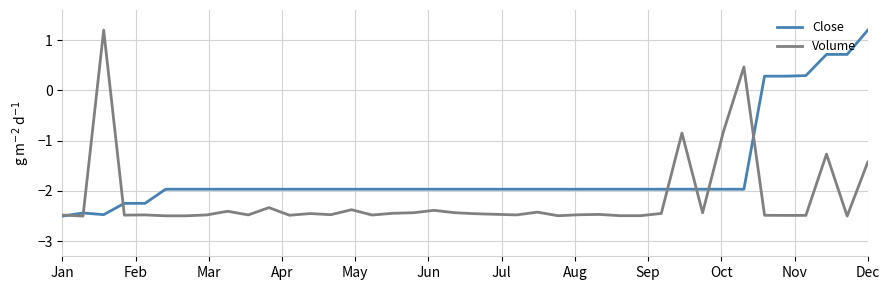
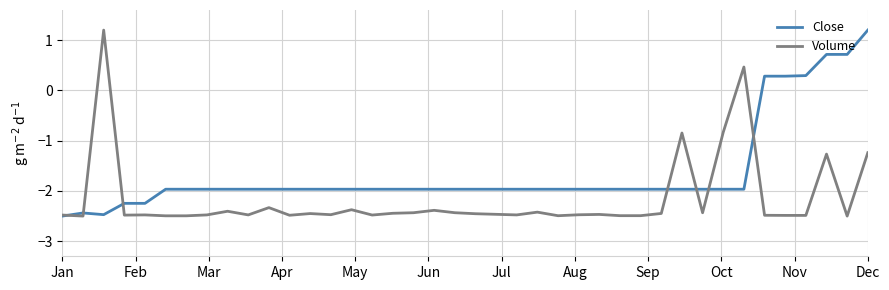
Volume, Dec: -1.4 -> -1.2
